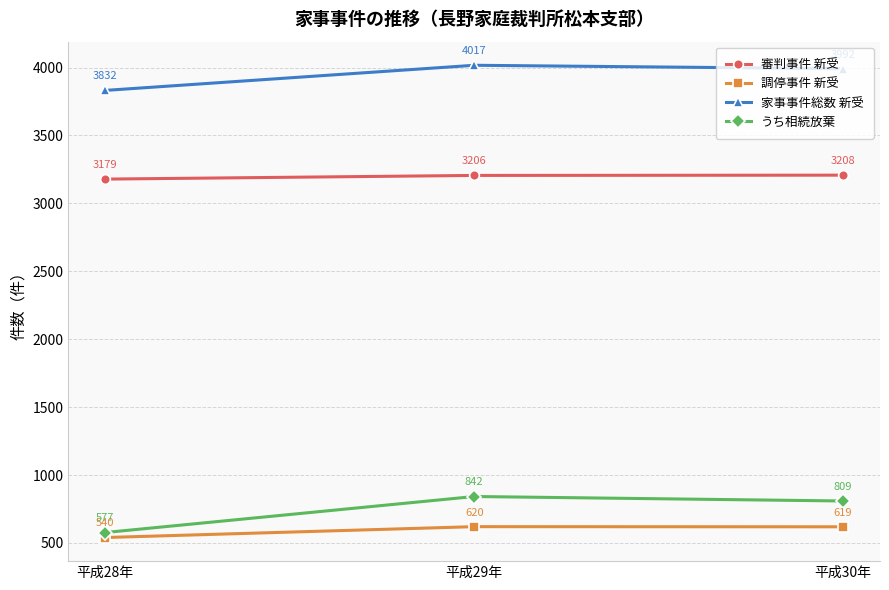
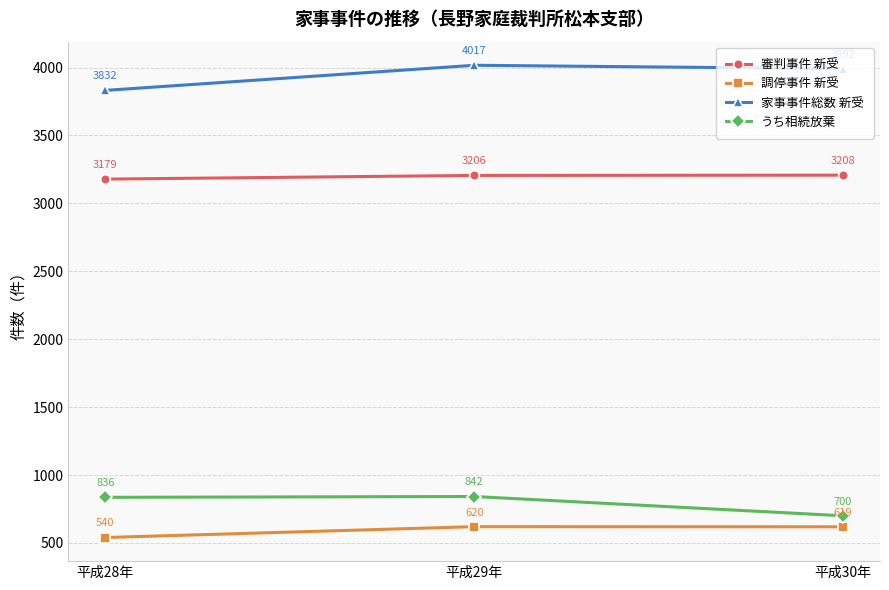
うち相続放棄, 平成28年: 577 -> 836
うち相続放棄, 平成30年: 809 -> 700
